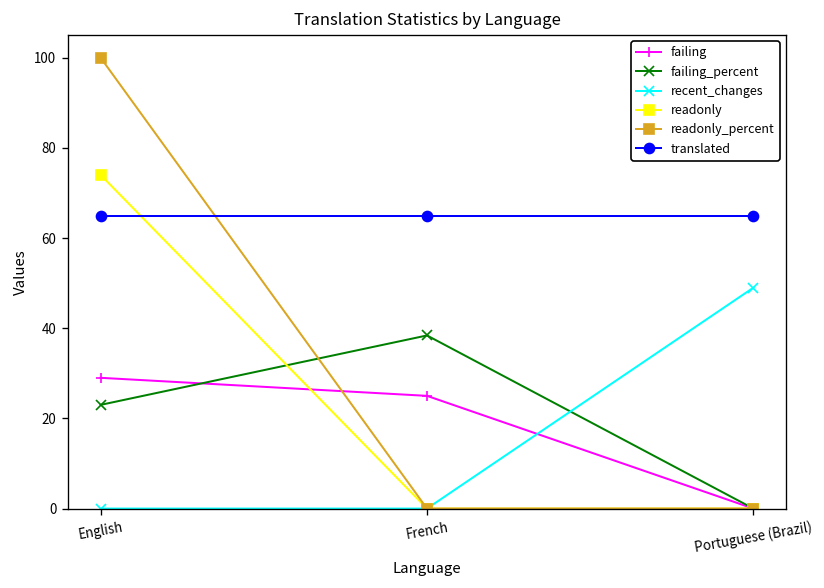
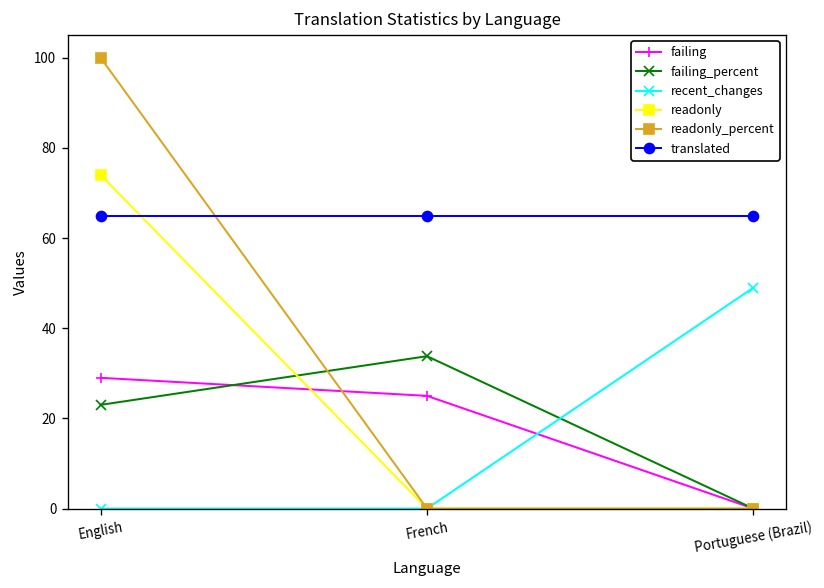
failing_percent, French: 38 -> 34
